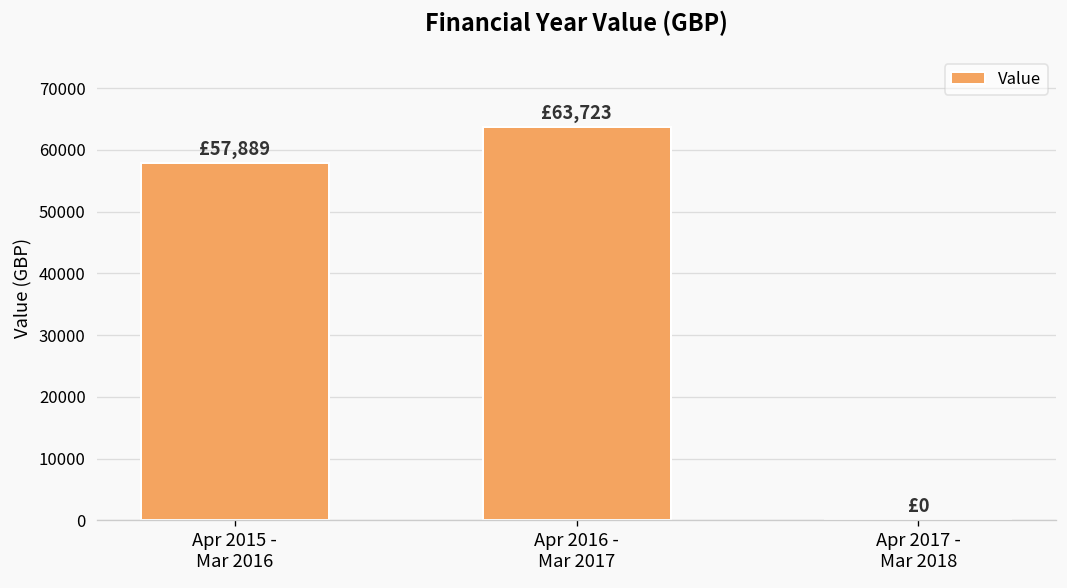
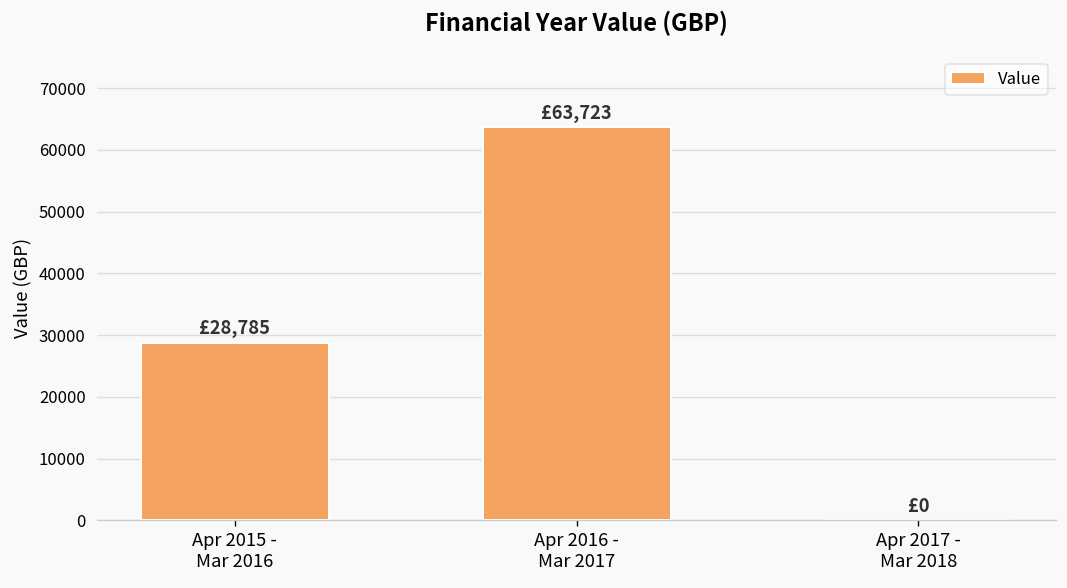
Apr 2015 - Mar 2016: £57,889 -> £28,785
